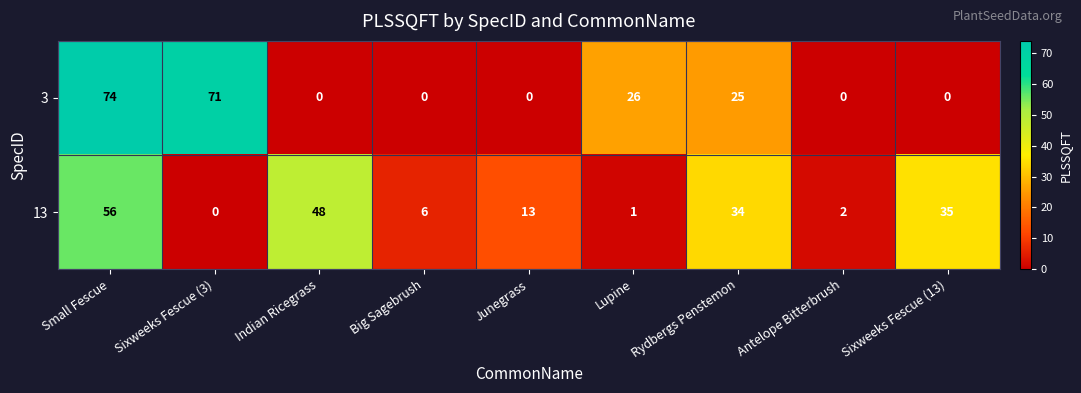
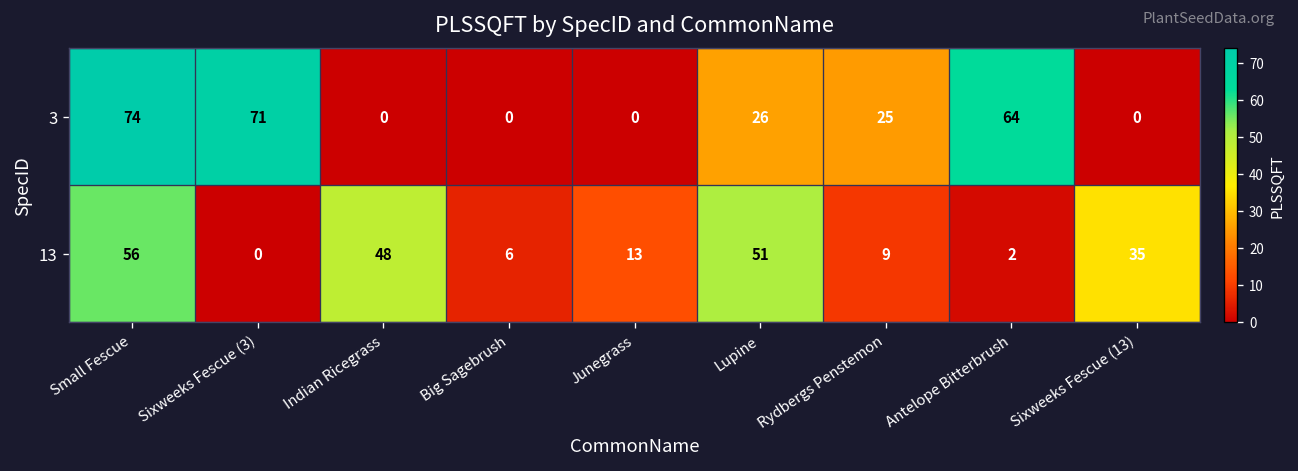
3, Antelope Bitterbrush: 0 -> 64
13, Lupine: 1 -> 51
13, Rydbergs Penstemon: 34 -> 9
